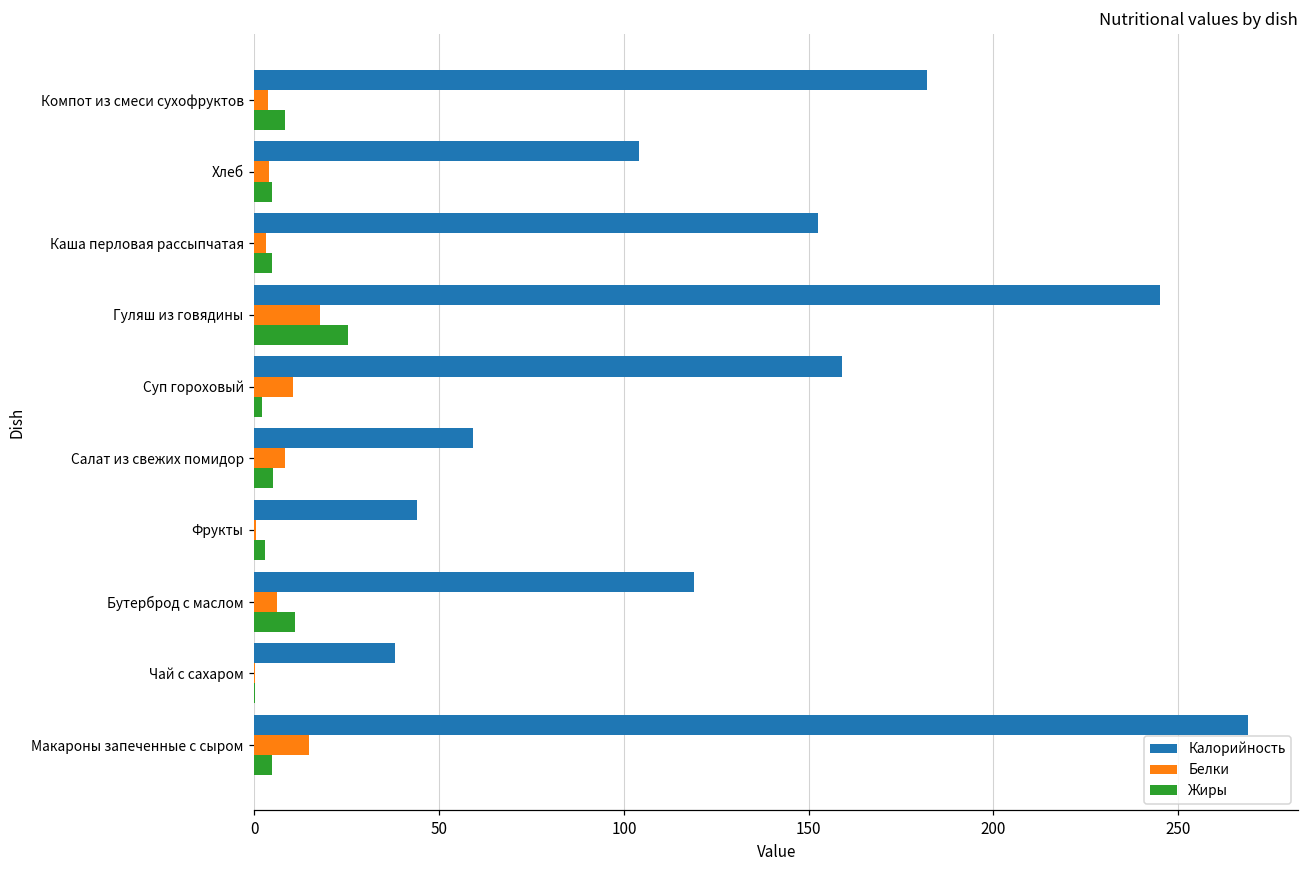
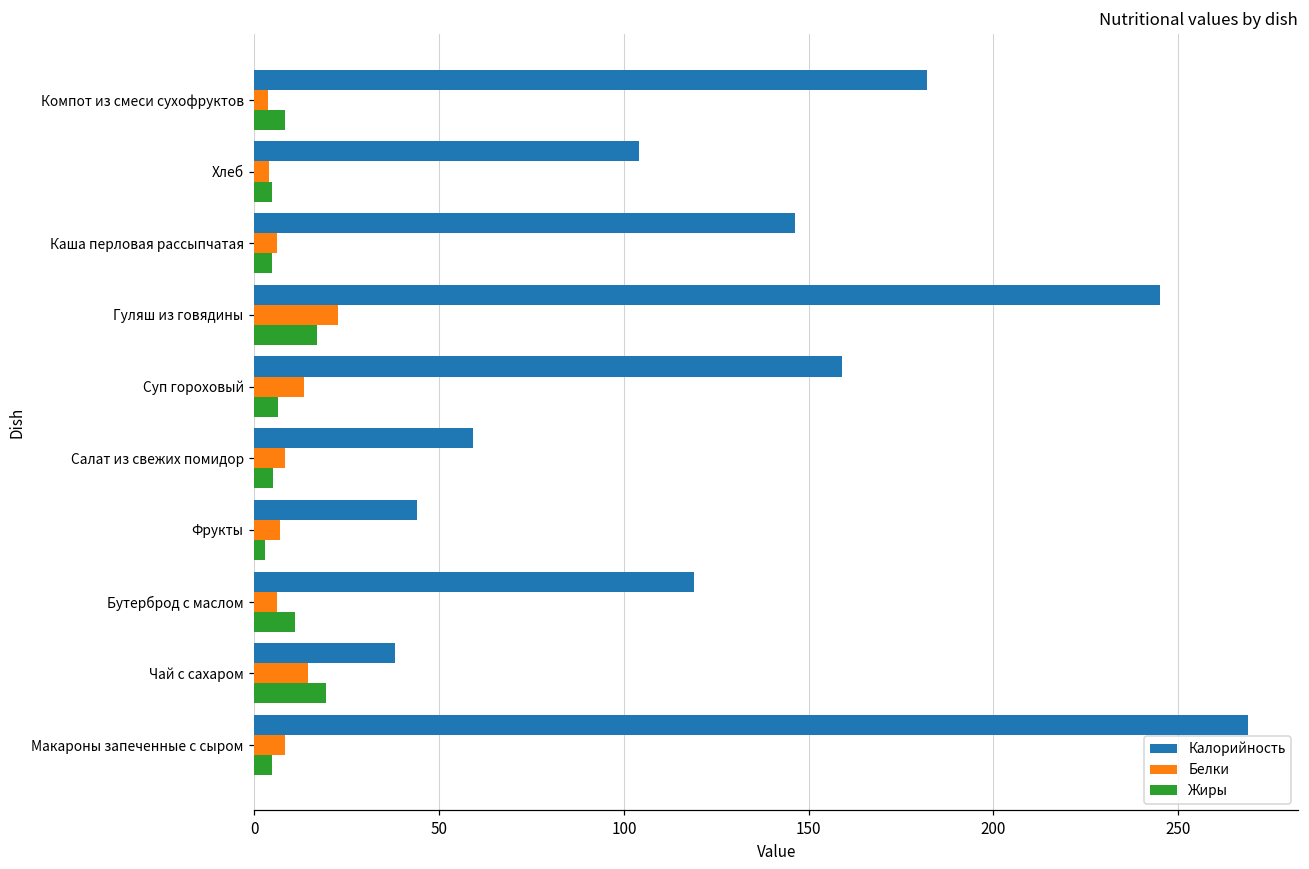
Калорийность, Каша перловая рассыпчатая: 153 -> 146
Белки, Каша перловая рассыпчатая: 3 -> 6
Белки, Гуляш из говядины: 18 -> 23
Жиры, Гуляш из говядины: 25 -> 17
Белки, Суп гороховый: 11 -> 13
Жиры, Суп гороховый: 2 -> 6
Белки, Фрукты: 0 -> 7
Белки, Чай с сахаром: 0 -> 14
Жиры, Чай с сахаром: 0 -> 19
Белки, Макароны запеченные с сыром: 15 -> 8
